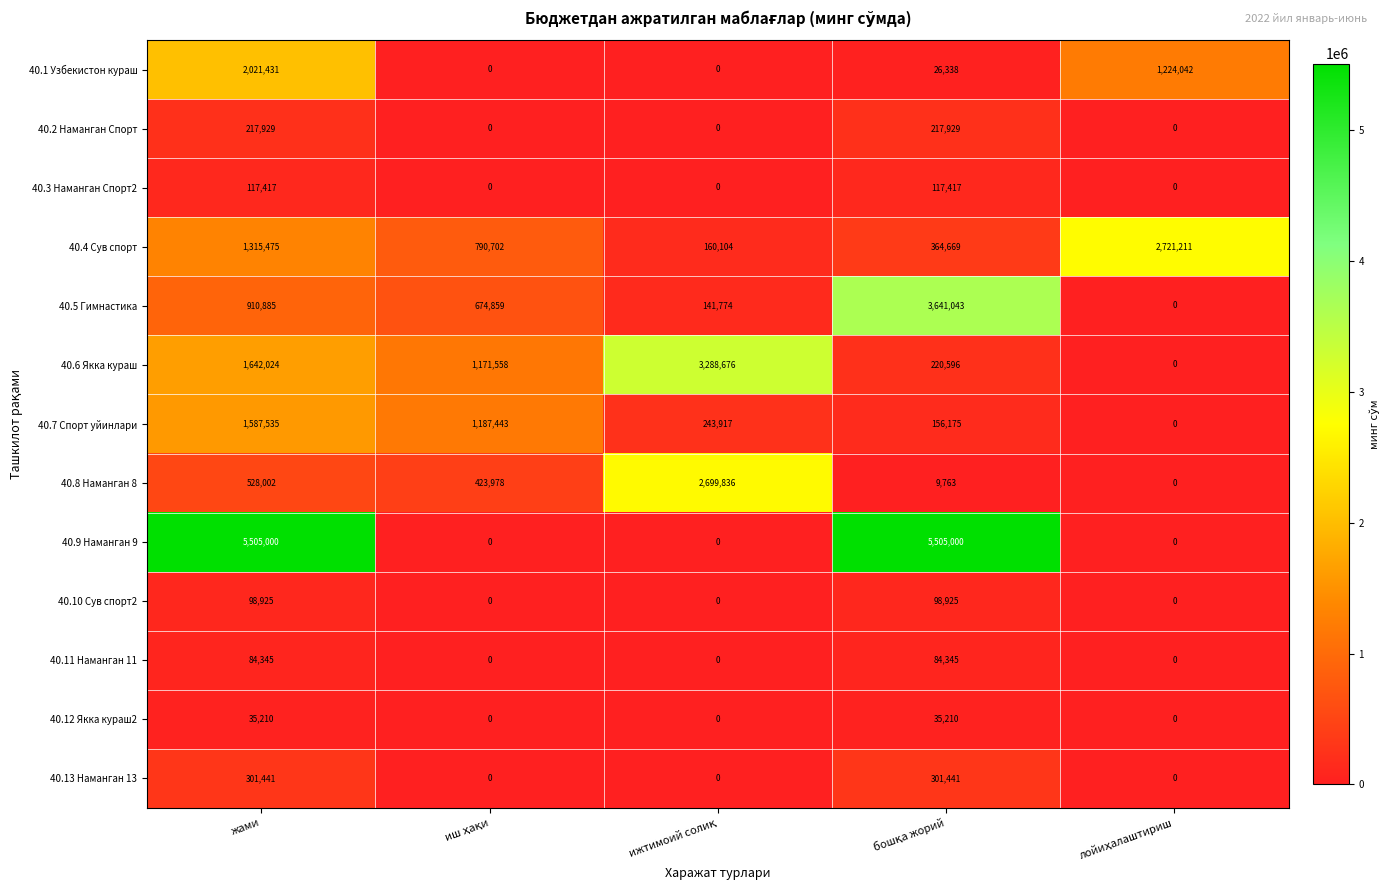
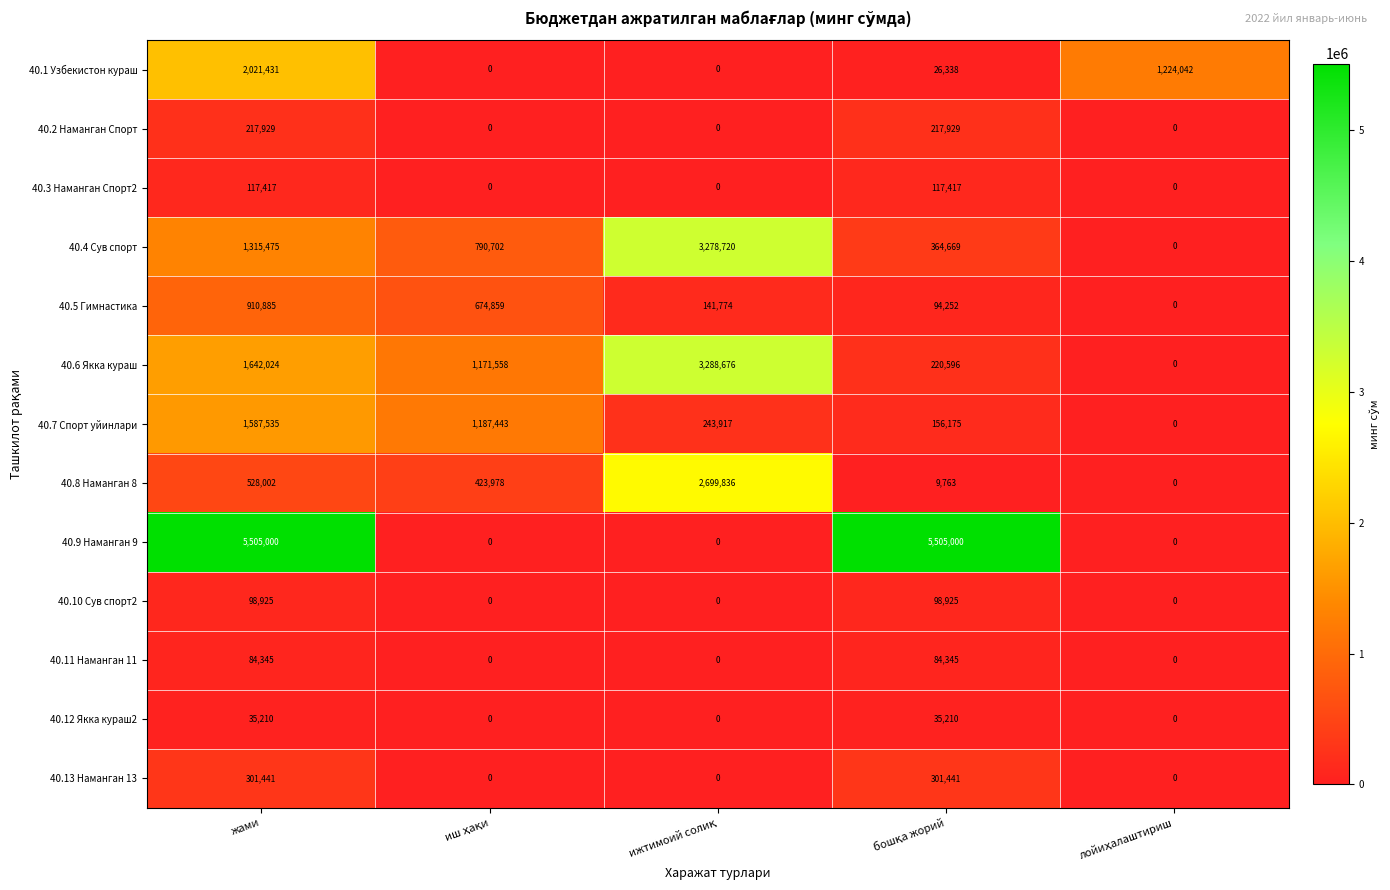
40.4 Сув спорт, ижтимоий солиқ: 160,104 -> 3,278,720
40.4 Сув спорт, лойиҳалаштириш: 2,721,211 -> 0
40.5 Гимнастика, бошқа жорий: 3,641,043 -> 94,252
